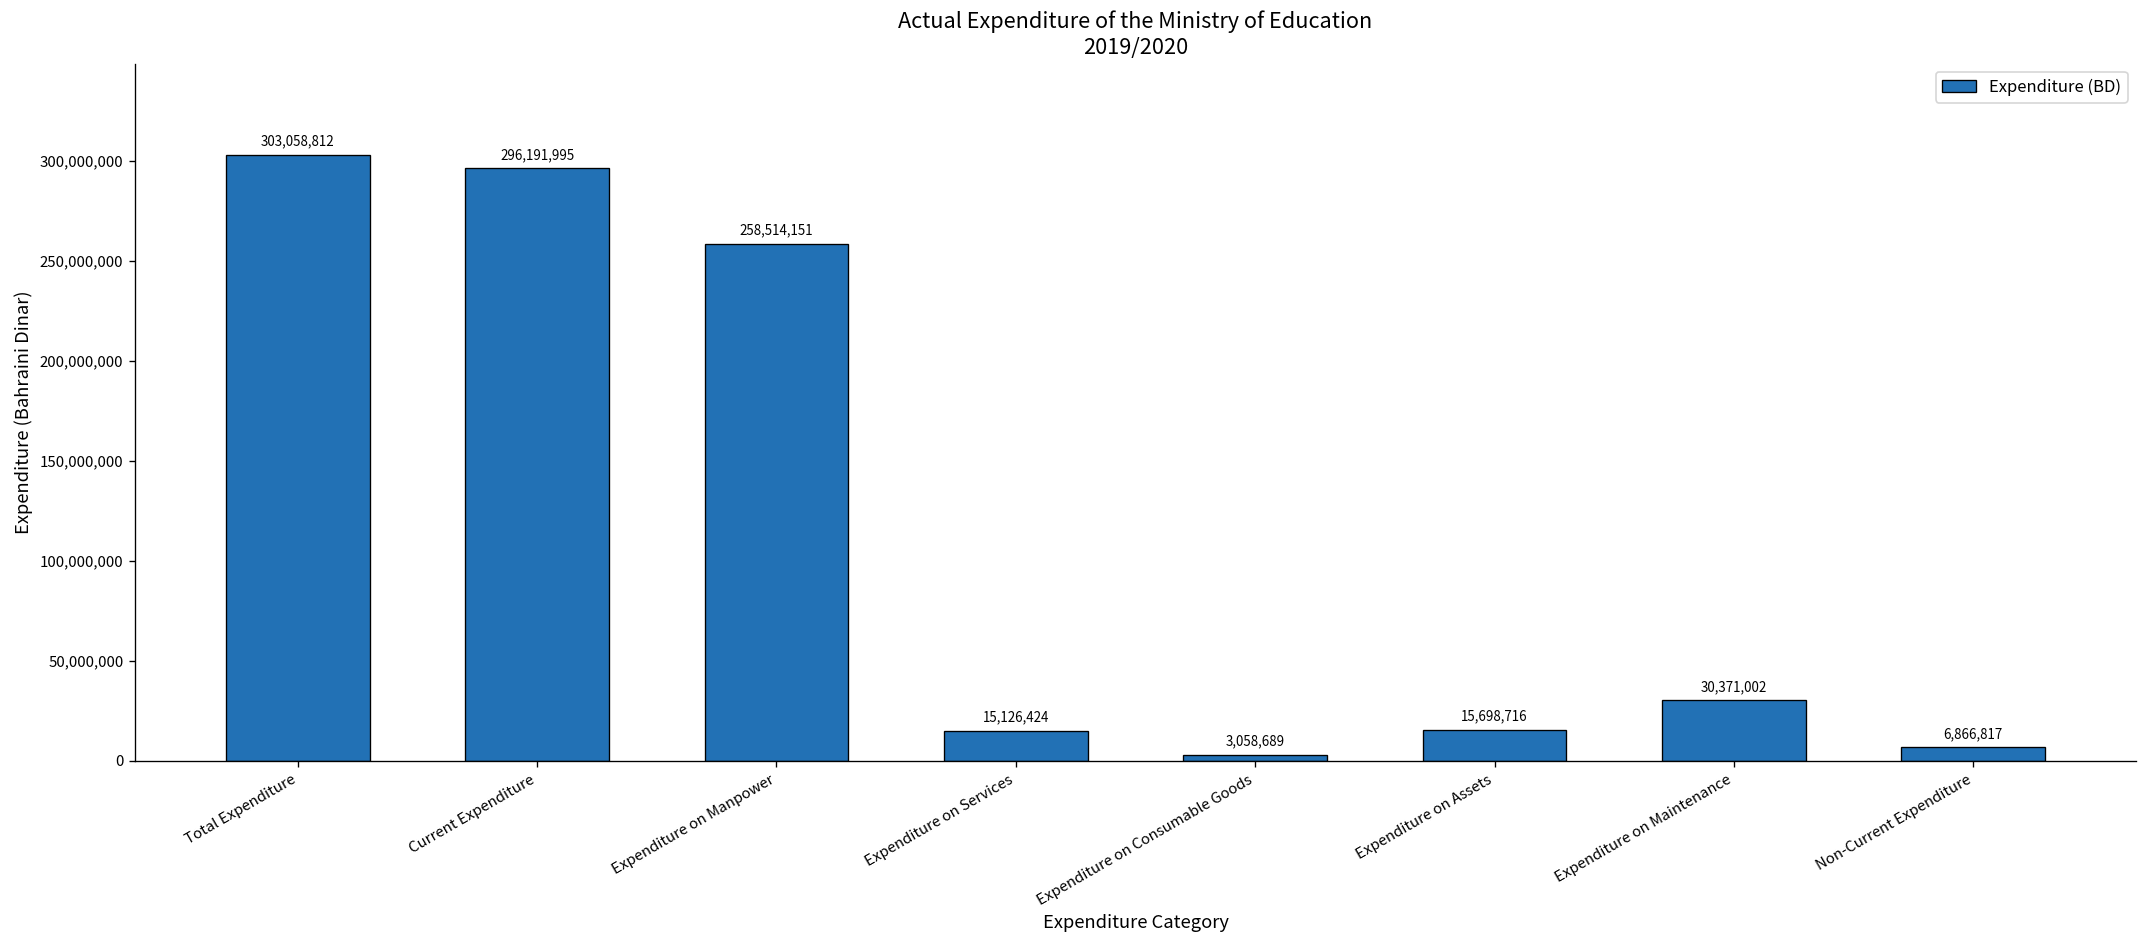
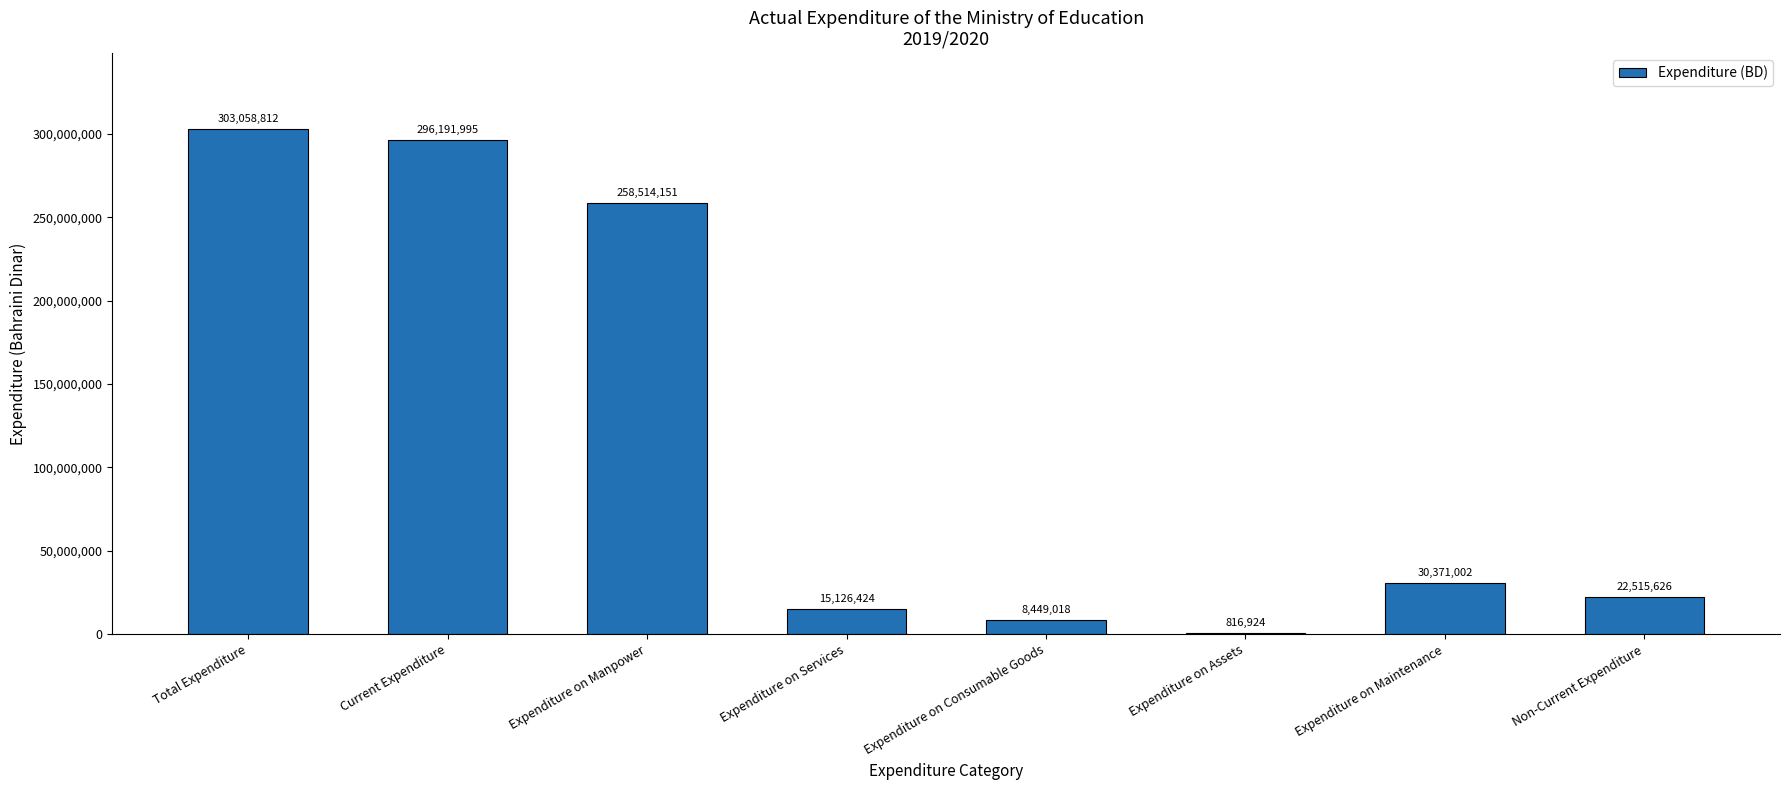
Expenditure on Consumable Goods: 3,058,689 -> 8,449,018
Expenditure on Assets: 15,698,716 -> 816,924
Non-Current Expenditure: 6,866,817 -> 22,515,626
